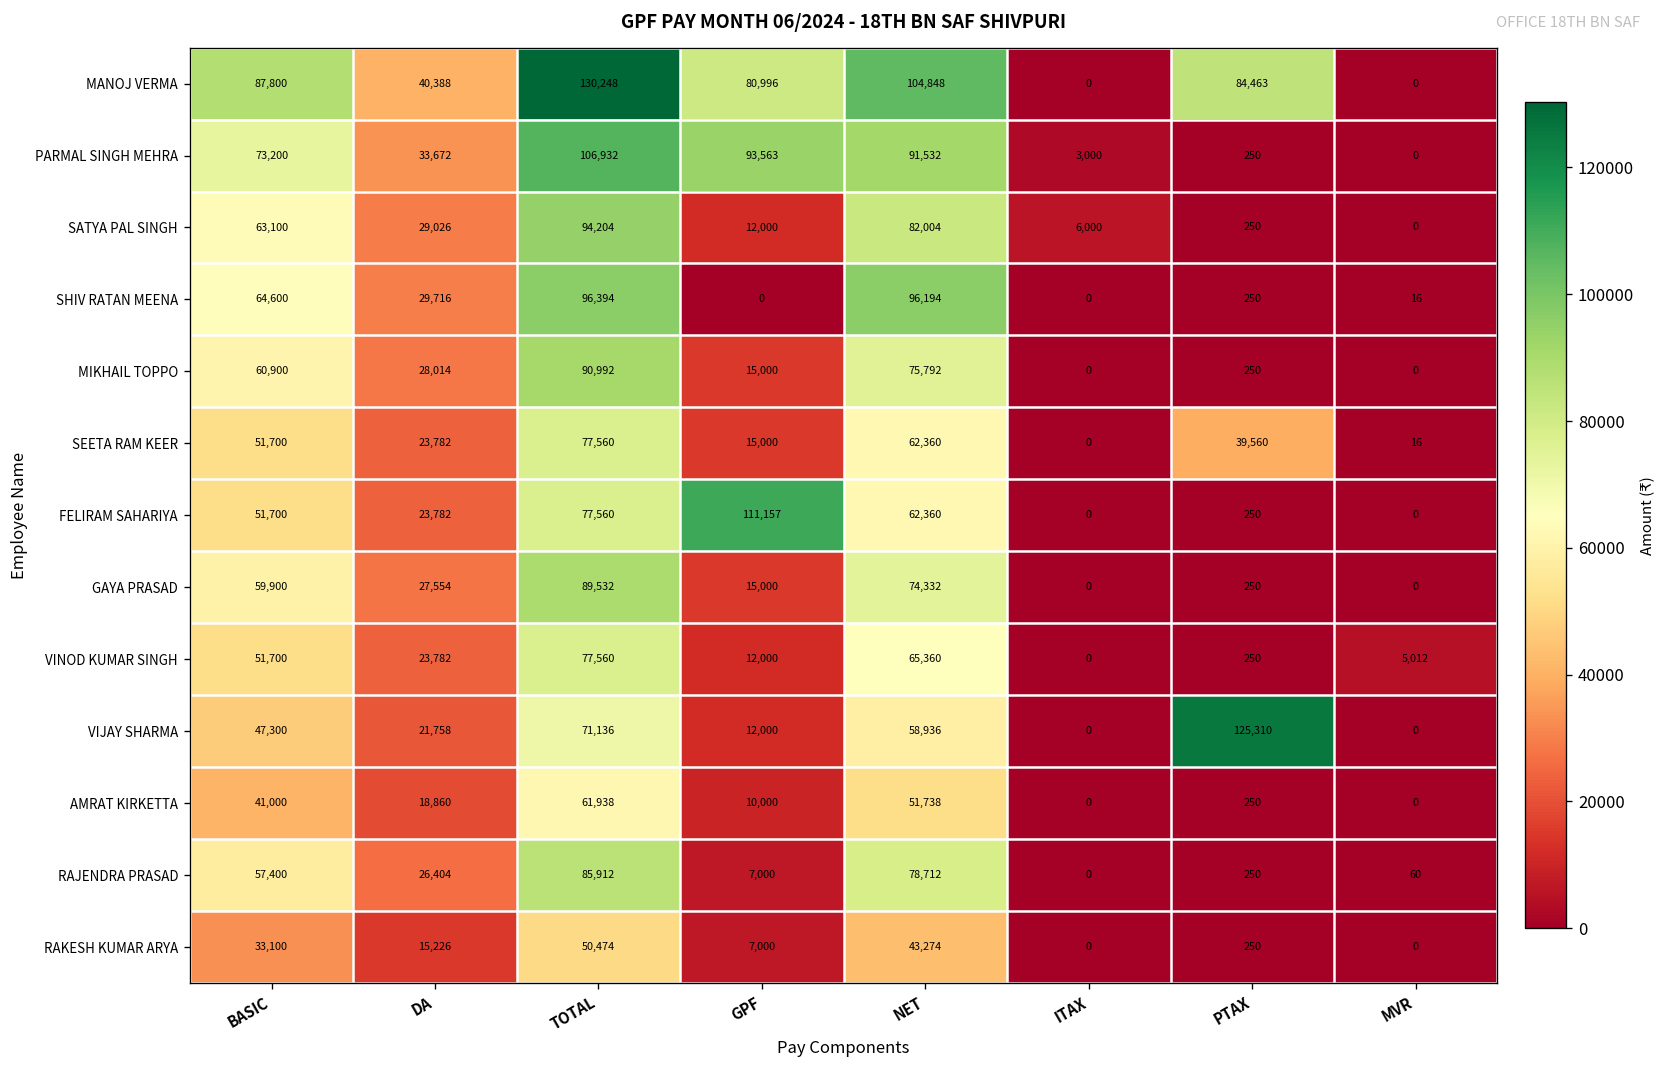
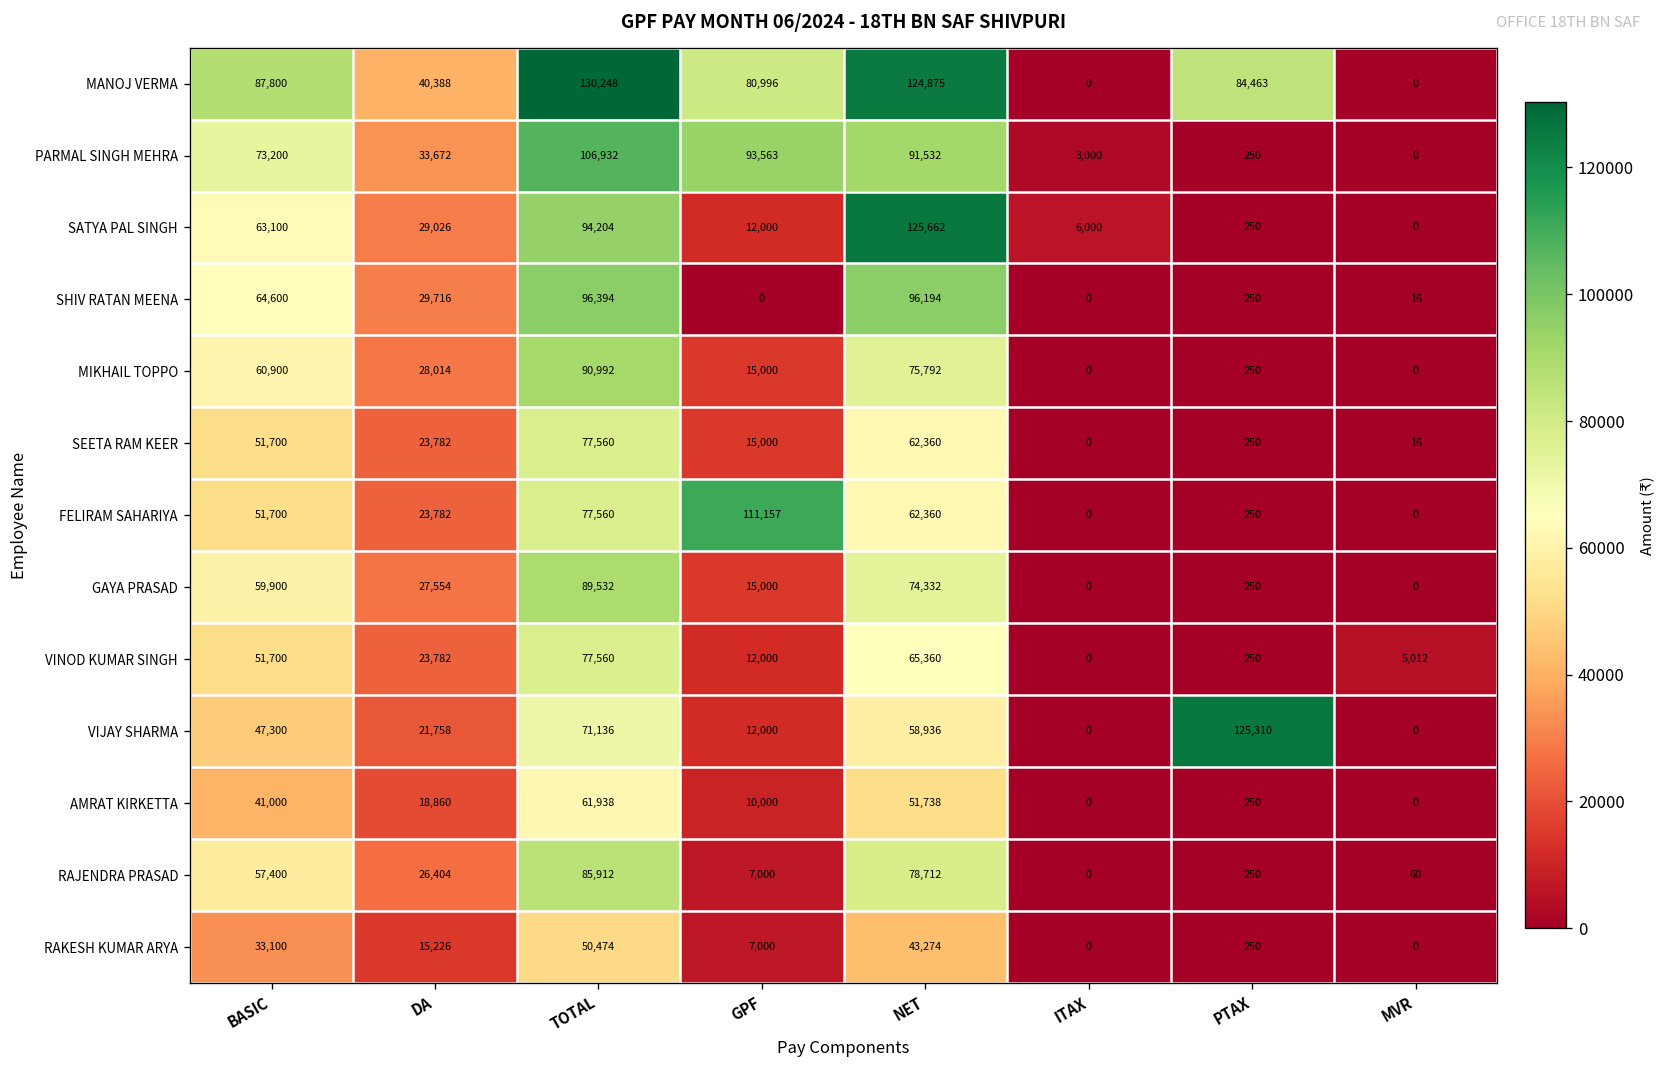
MANOJ VERMA, NET: 104,848 -> 124,875
SATYA PAL SINGH, NET: 82,004 -> 125,662
SEETA RAM KEER, PTAX: 39,560 -> 250
